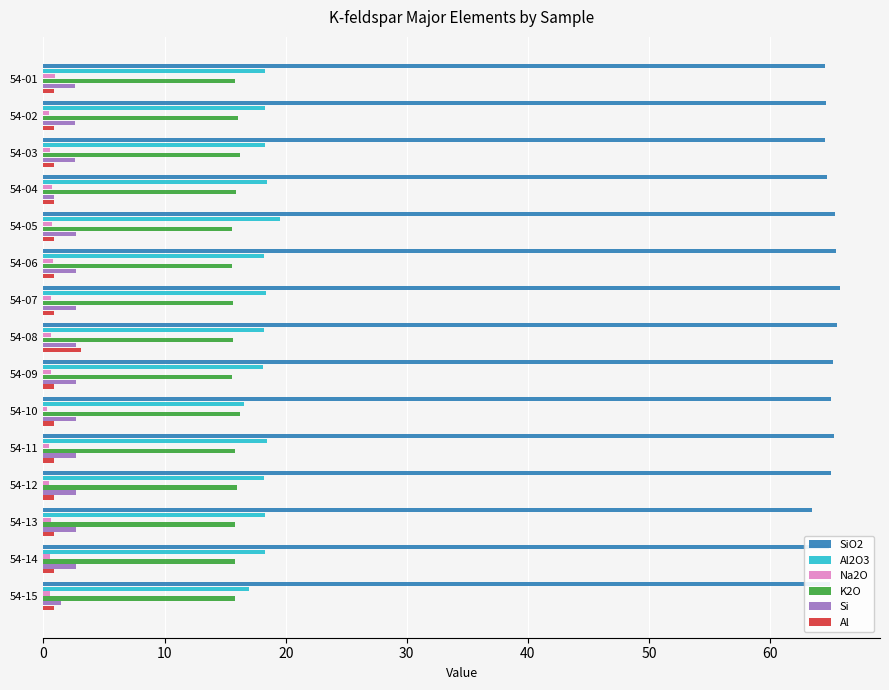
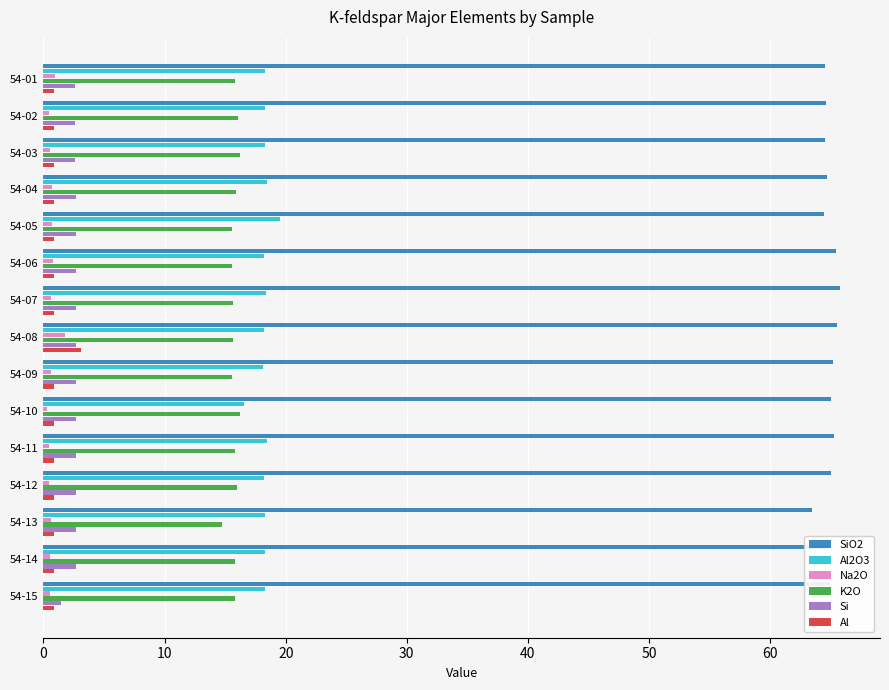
Si, 54-04: 0.9 -> 2.6
SiO2, 54-05: 65.4 -> 64.4
Na2O, 54-08: 0.7 -> 1.8
K2O, 54-13: 15.8 -> 14.7
Al2O3, 54-15: 16.9 -> 18.3
